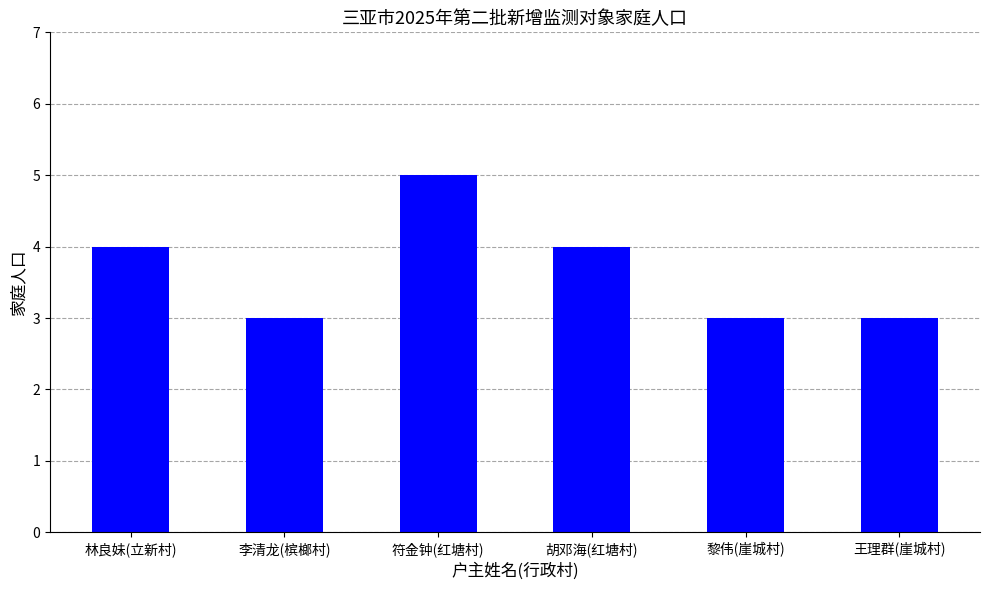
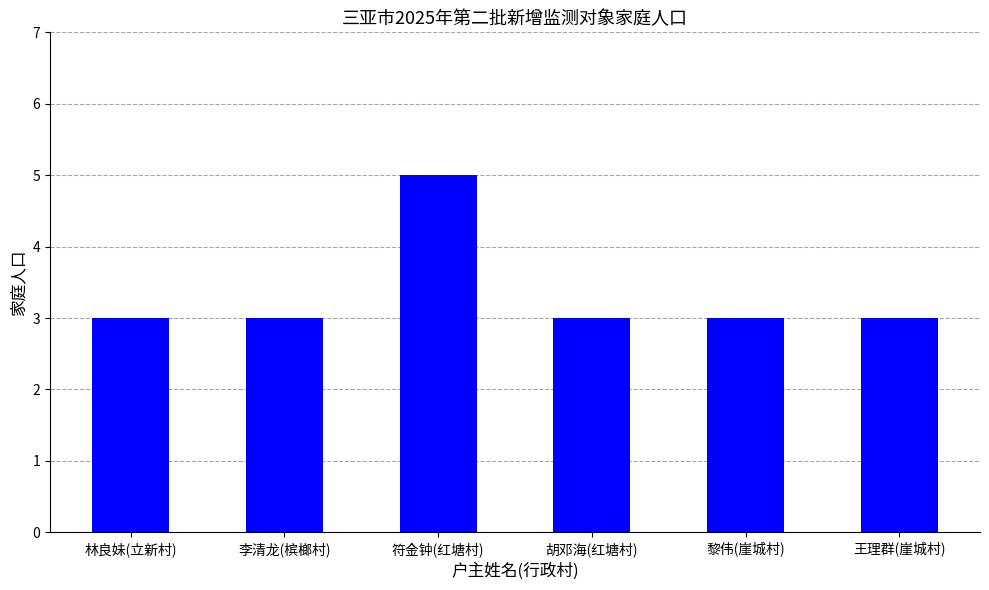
林良妹(立新村): 4 -> 3
胡邓海(红塘村): 4 -> 3
